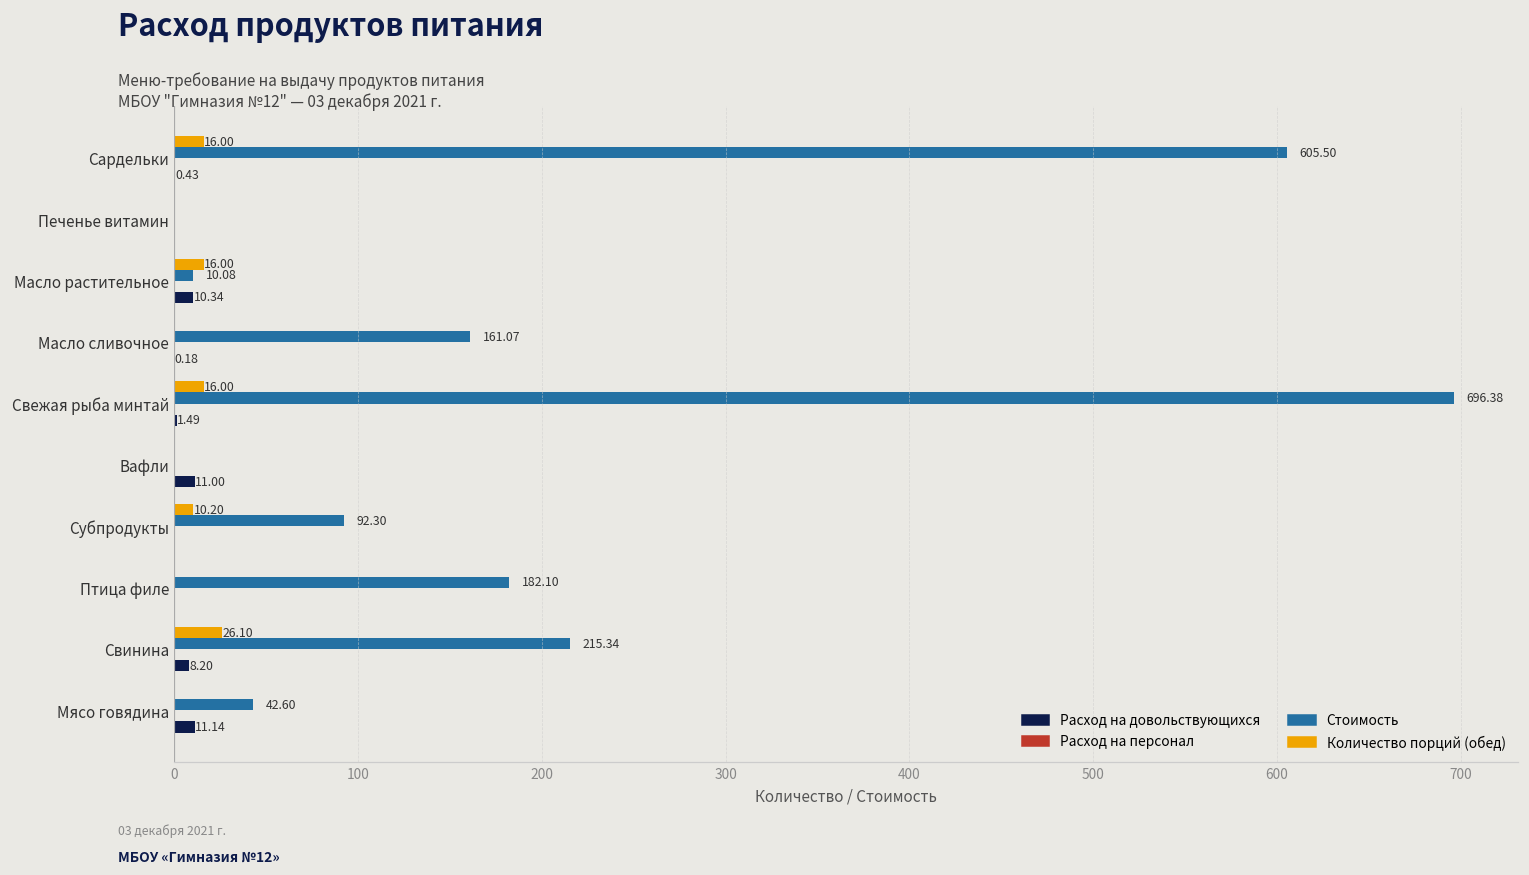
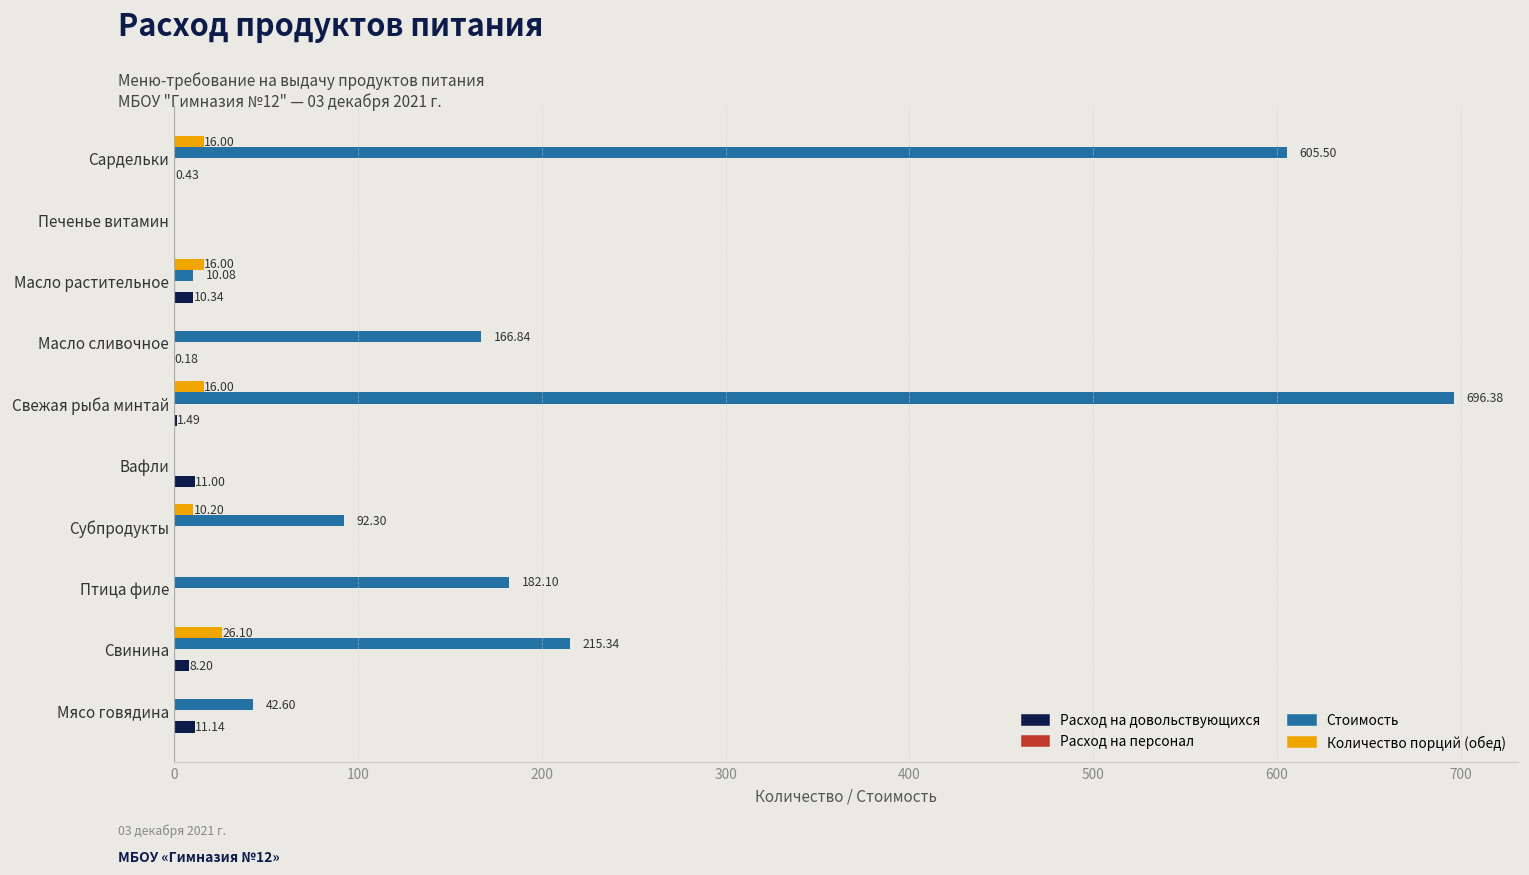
Стоимость, Масло сливочное: 161.07 -> 166.84
